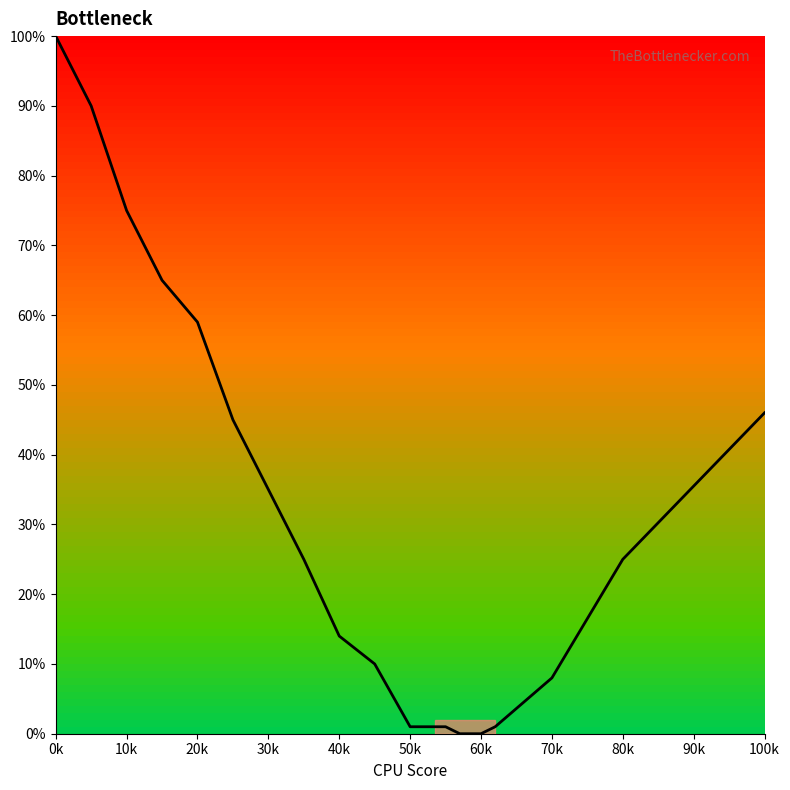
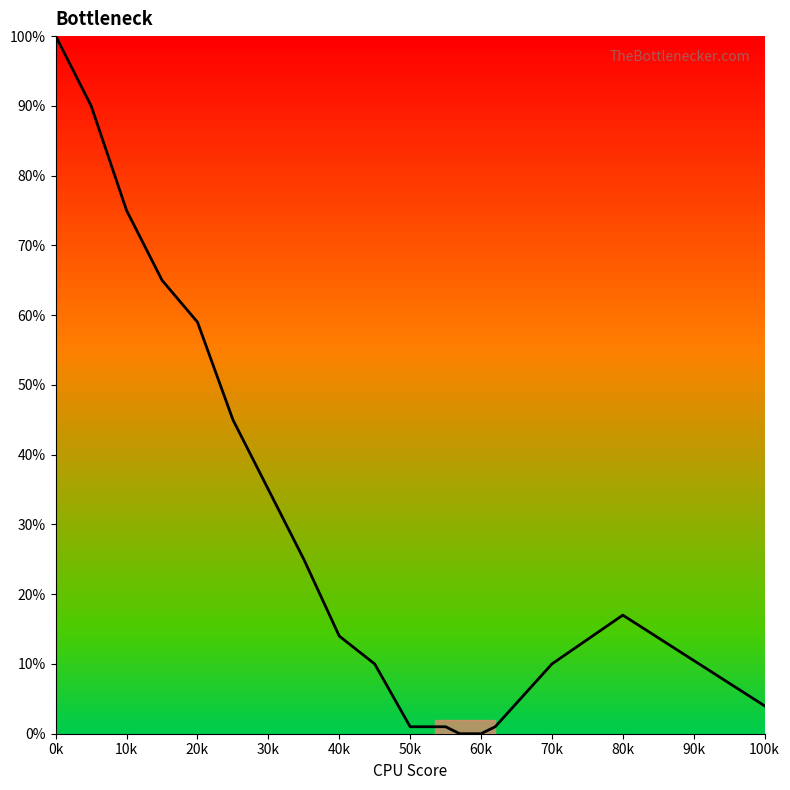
70k: 8% -> 10%
80k: 25% -> 17%
100k: 46% -> 4%
